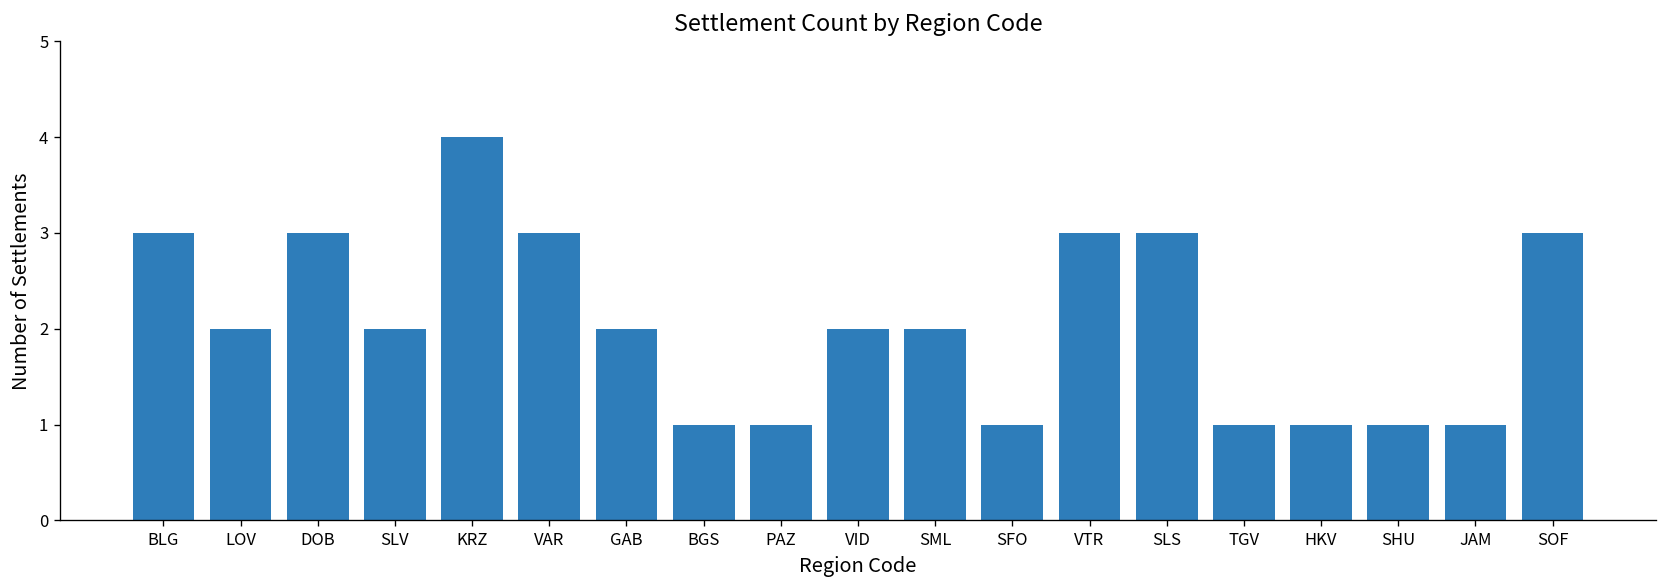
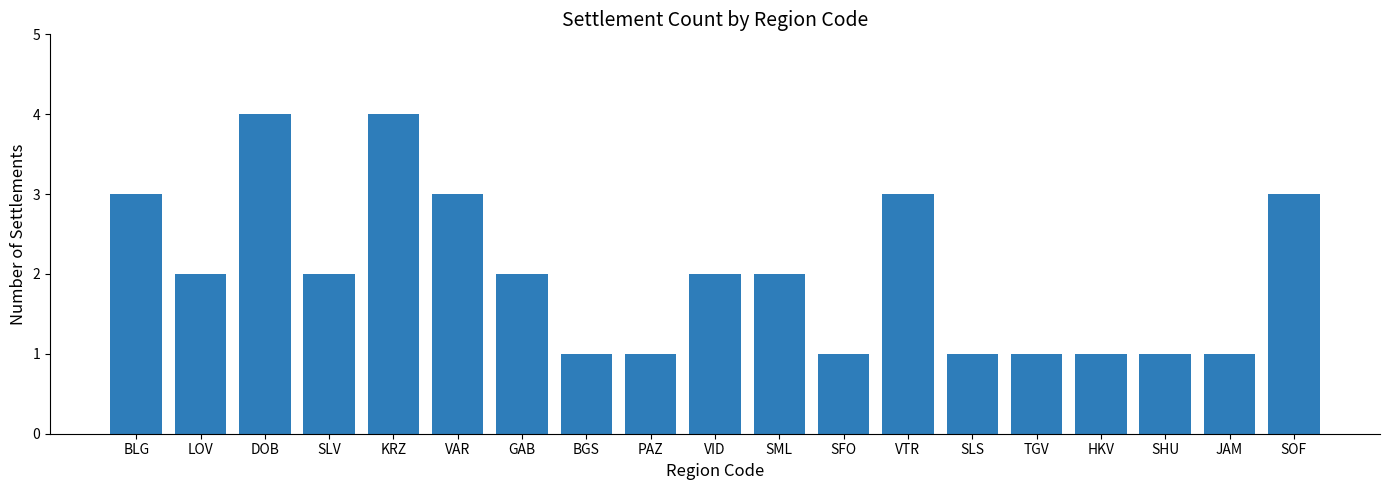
DOB: 3 -> 4
SLS: 3 -> 1
